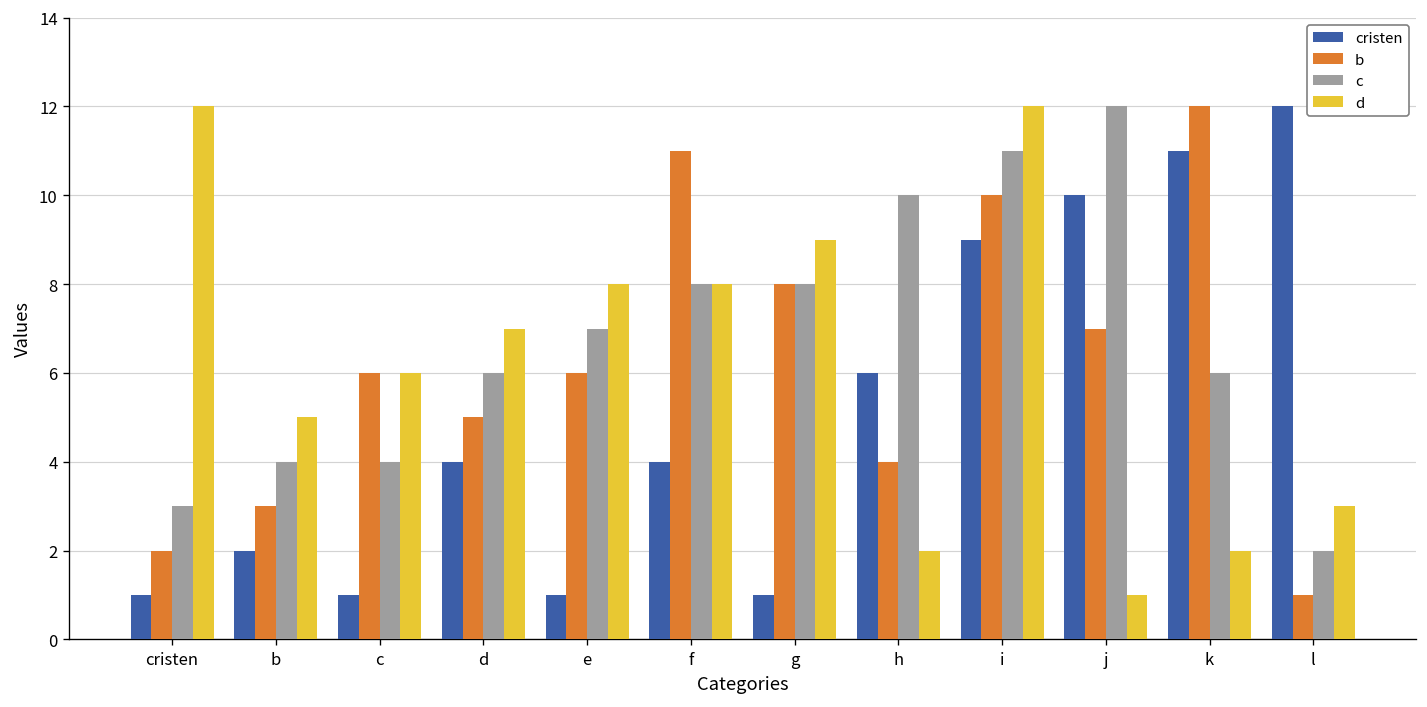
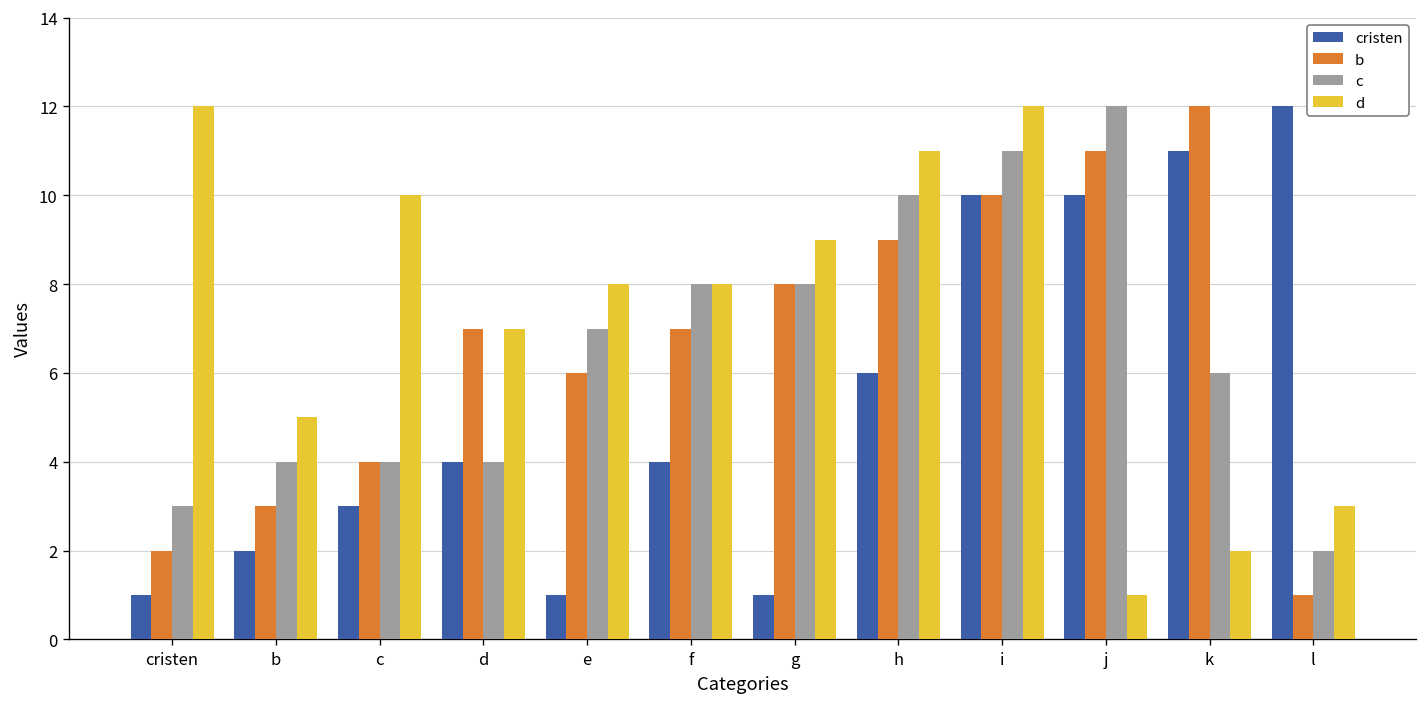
cristen, c: 1 -> 3
b, c: 6 -> 4
d, c: 6 -> 10
b, d: 5 -> 7
c, d: 6 -> 4
b, f: 11 -> 7
b, h: 4 -> 9
d, h: 2 -> 11
cristen, i: 9 -> 10
b, j: 7 -> 11
